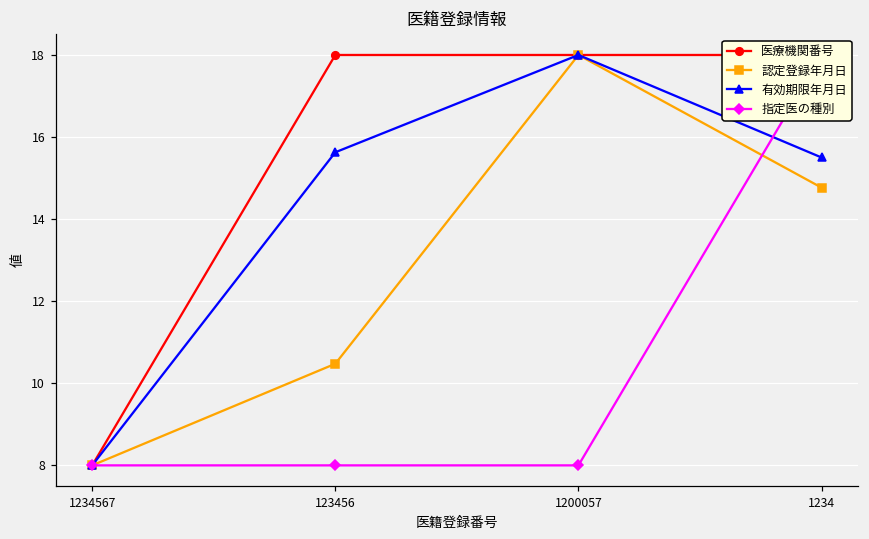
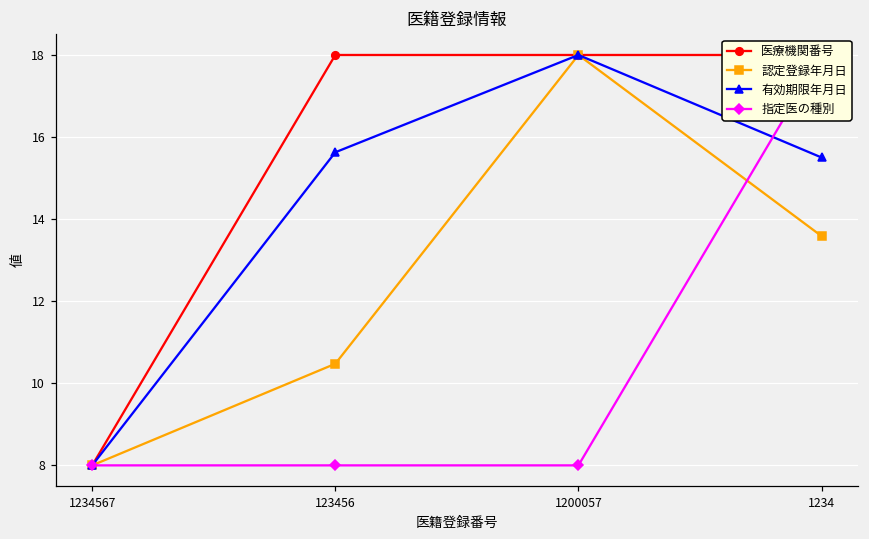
認定登録年月日, 1234: 14.8 -> 13.6
